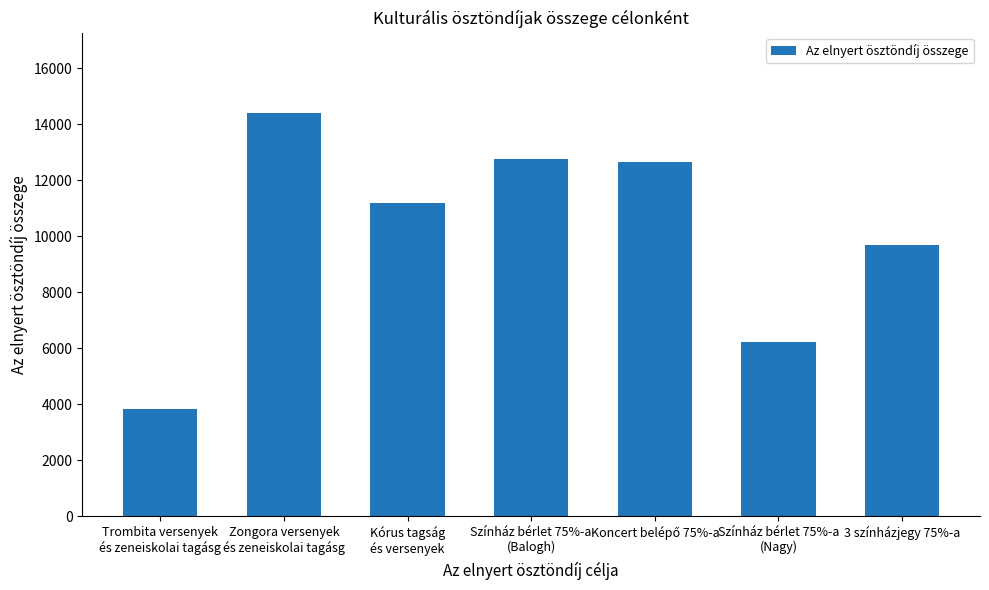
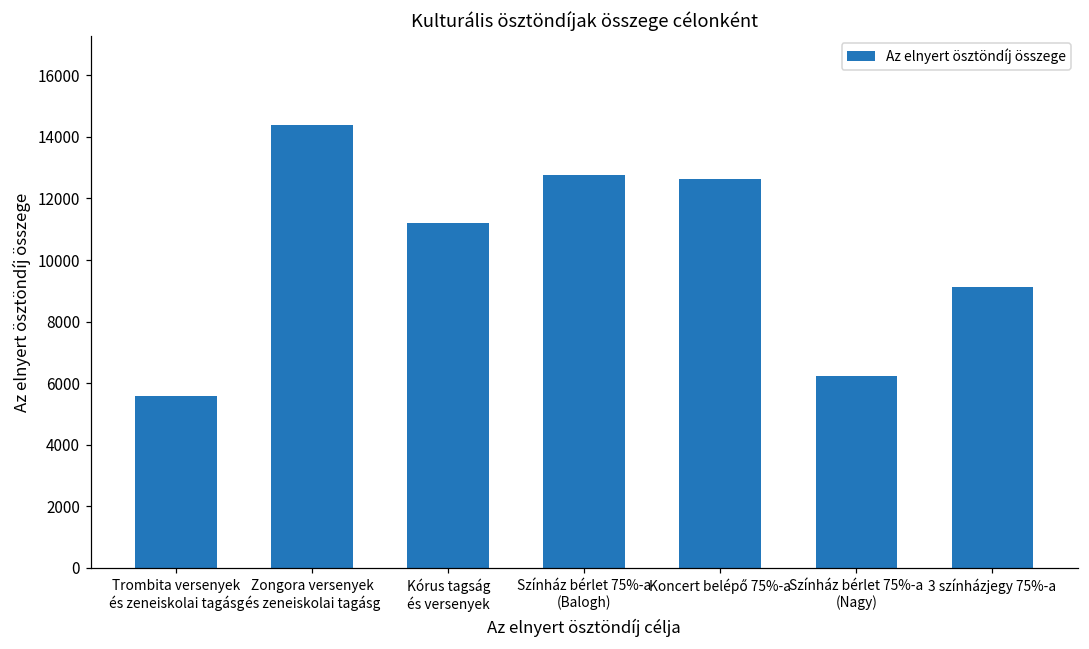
Trombita versenyek és zeneiskolai tagásg: 3800 -> 5600
3 színházjegy 75%-a: 9700 -> 9100
